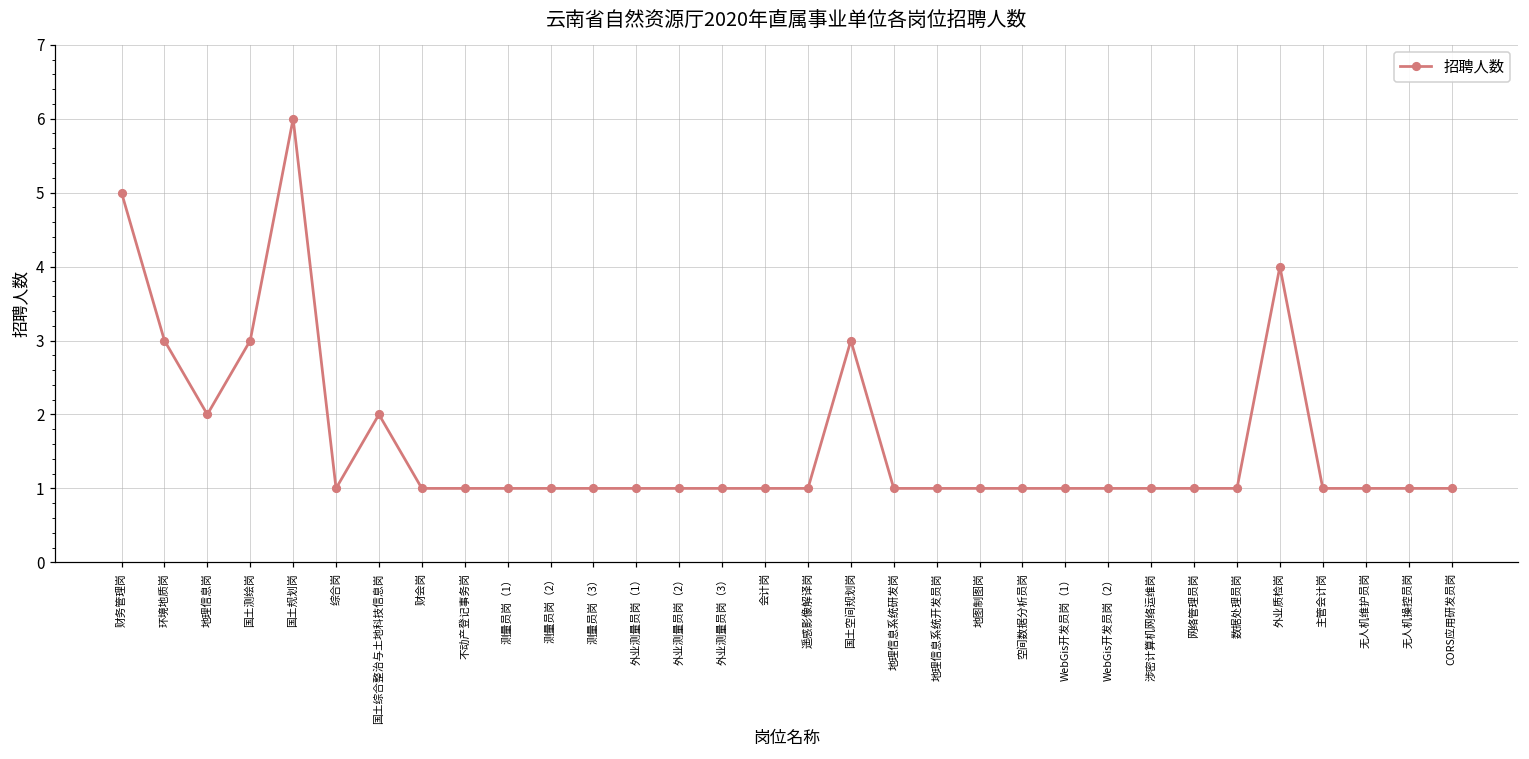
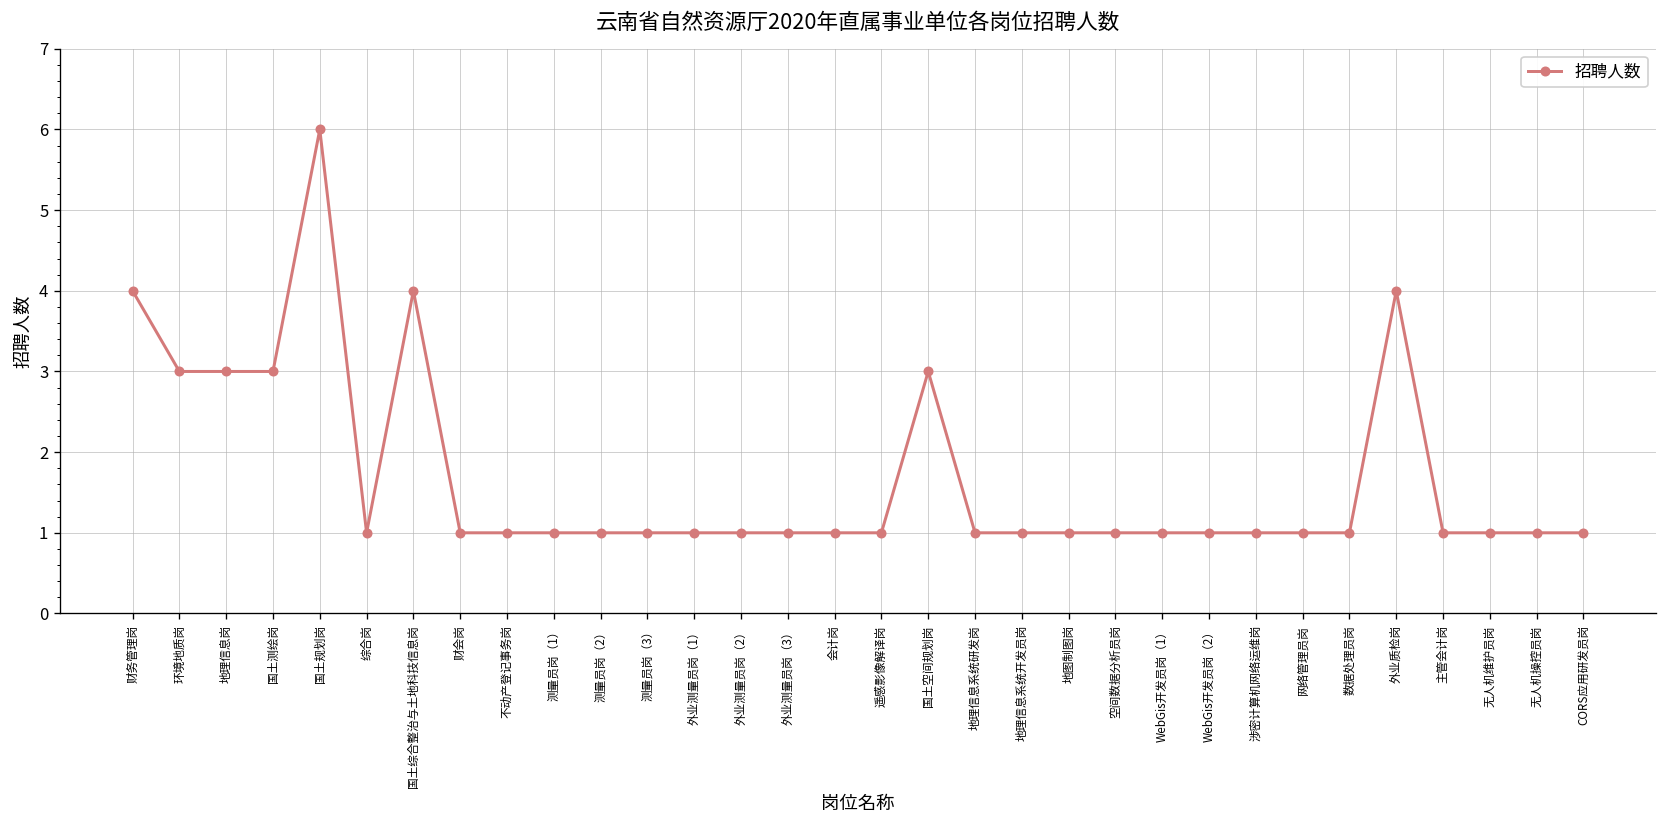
财务管理岗: 5 -> 4
地理信息岗: 2 -> 3
国土综合整治与土地科技信息岗: 2 -> 4
